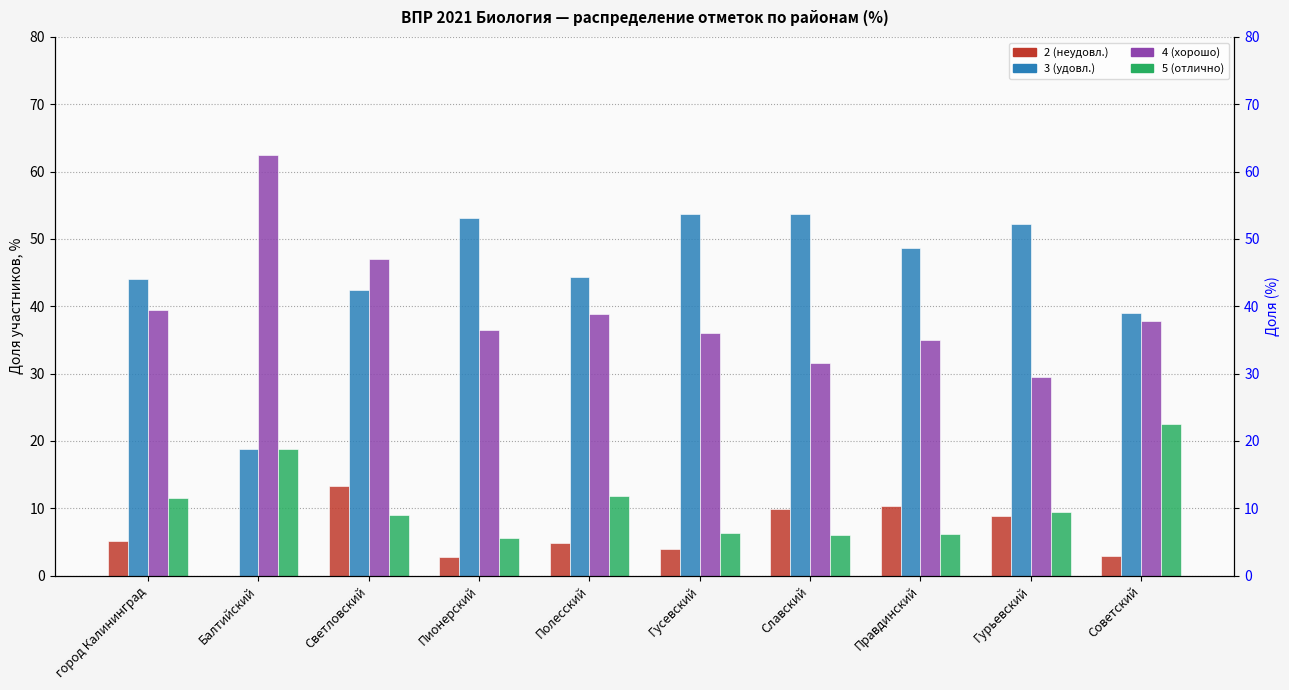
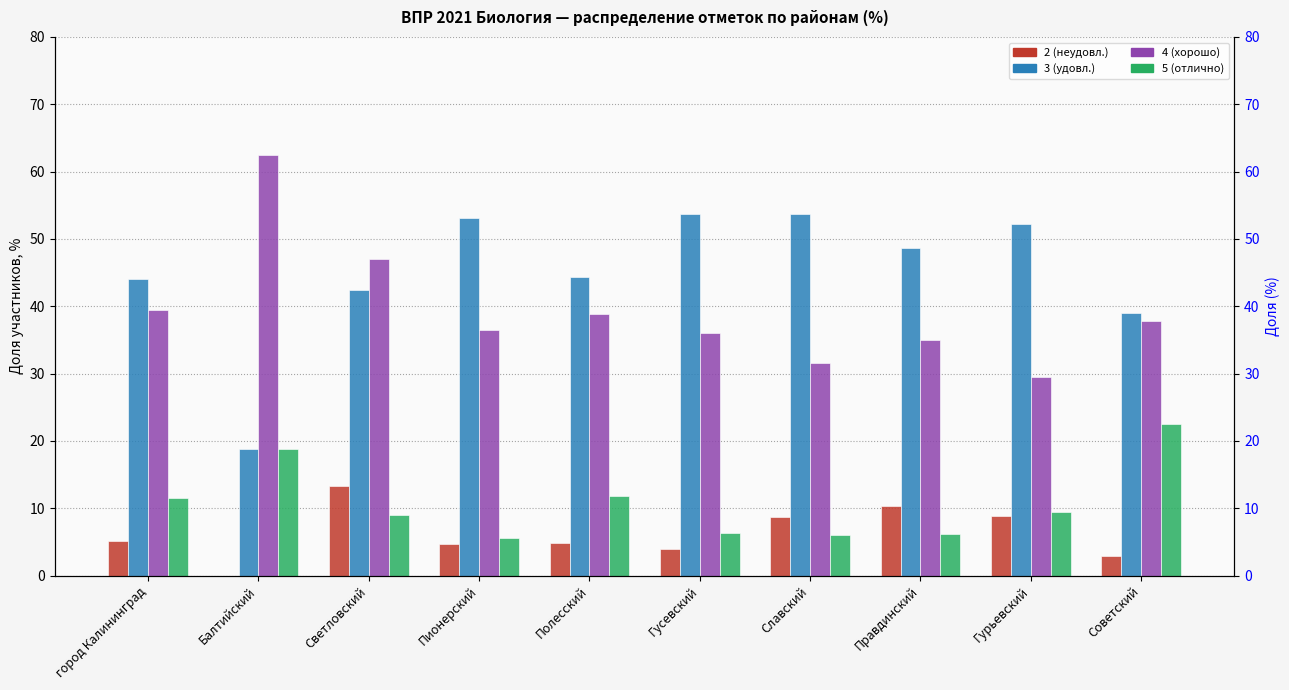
2 (неудовл.), Пионерский: 3 -> 5
2 (неудовл.), Славский: 10 -> 9
